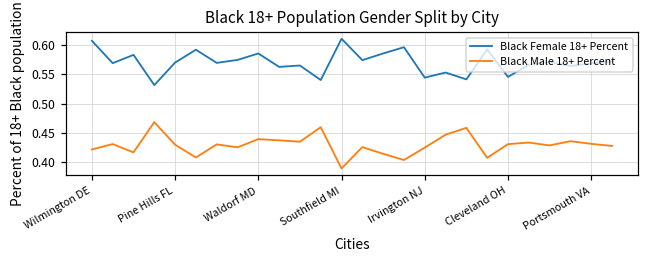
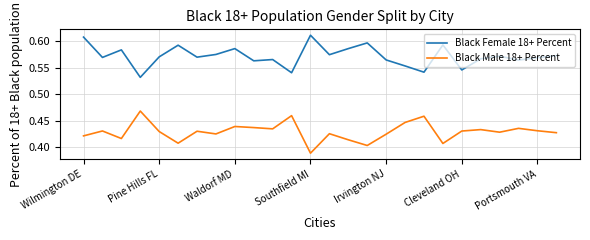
Black Female 18+ Percent, Irvington NJ: 0.54 -> 0.56
